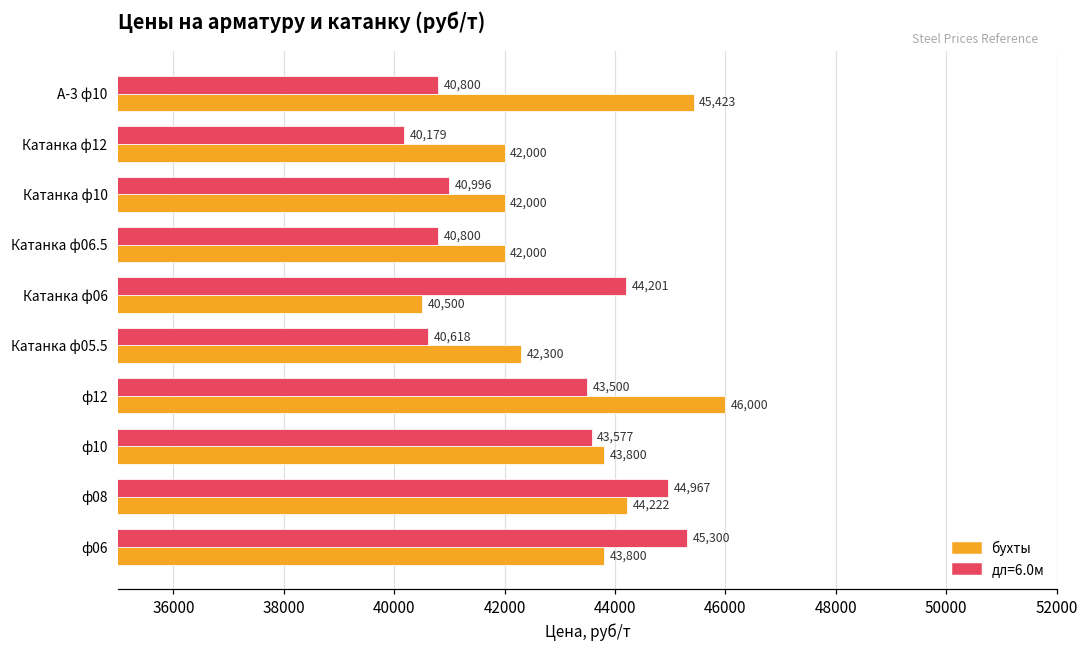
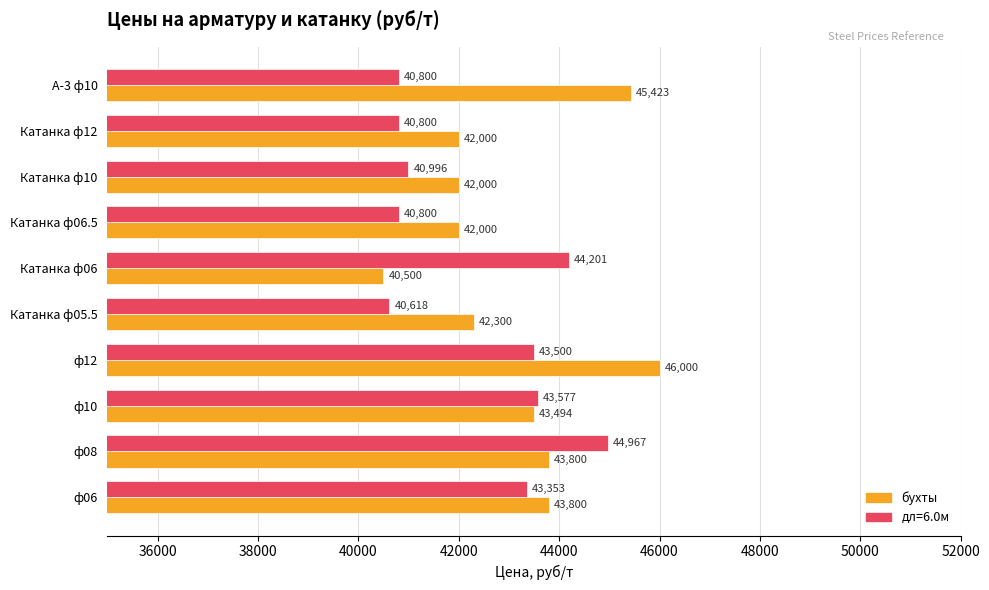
дл=6.0м, Катанка ф12: 40,179 -> 40,800
бухты, ф10: 43,800 -> 43,494
бухты, ф08: 44,222 -> 43,800
дл=6.0м, ф06: 45,300 -> 43,353
